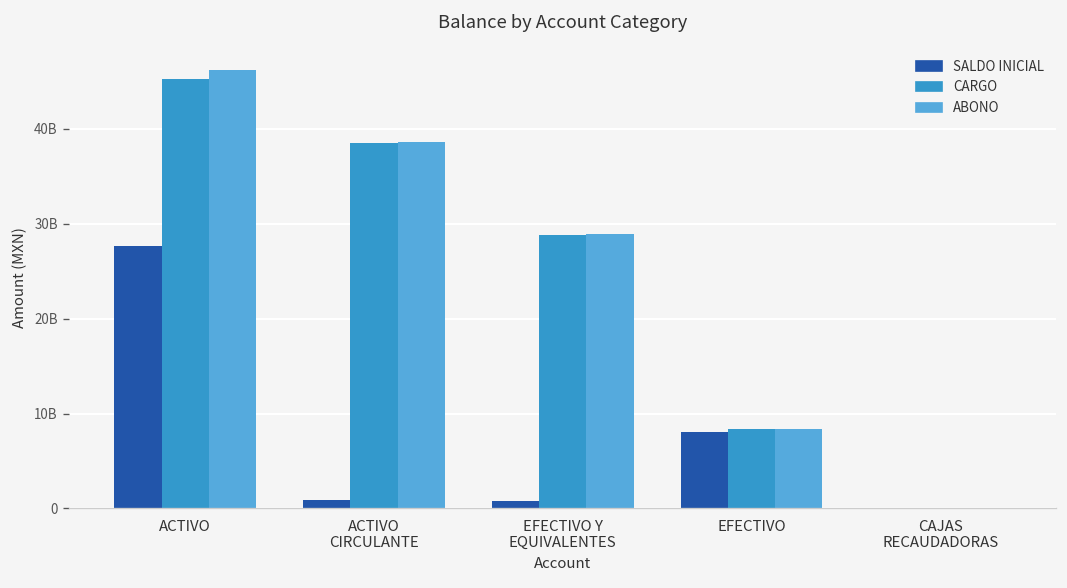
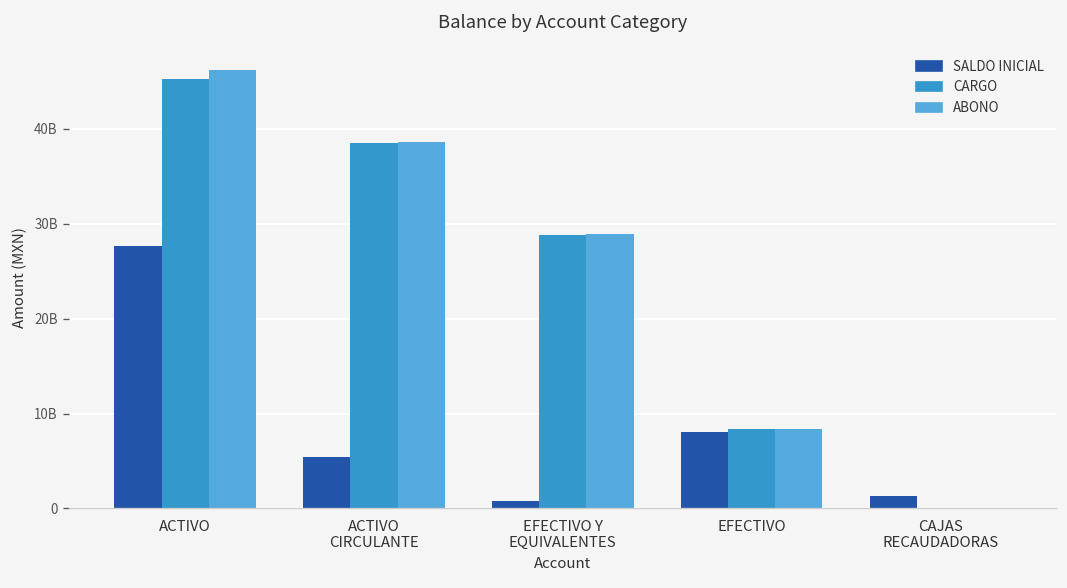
SALDO INICIAL, ACTIVO CIRCULANTE: 1000000000 -> 5000000000
SALDO INICIAL, CAJAS RECAUDADORAS: 0 -> 1000000000
